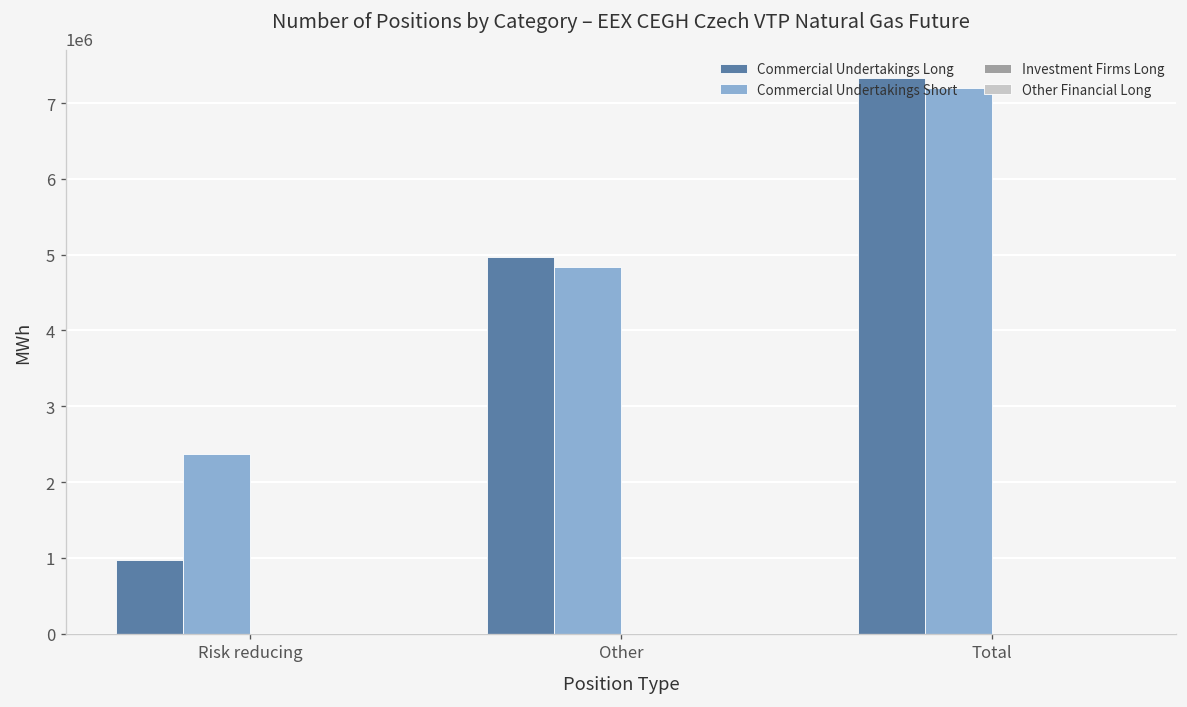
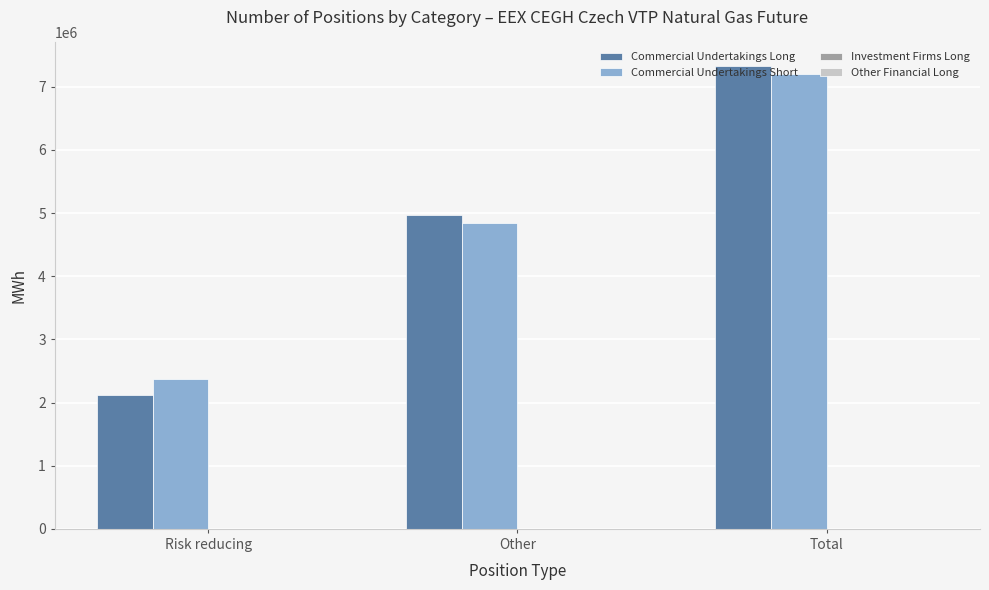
Commercial Undertakings Long, Risk reducing: 1000000 -> 2100000
